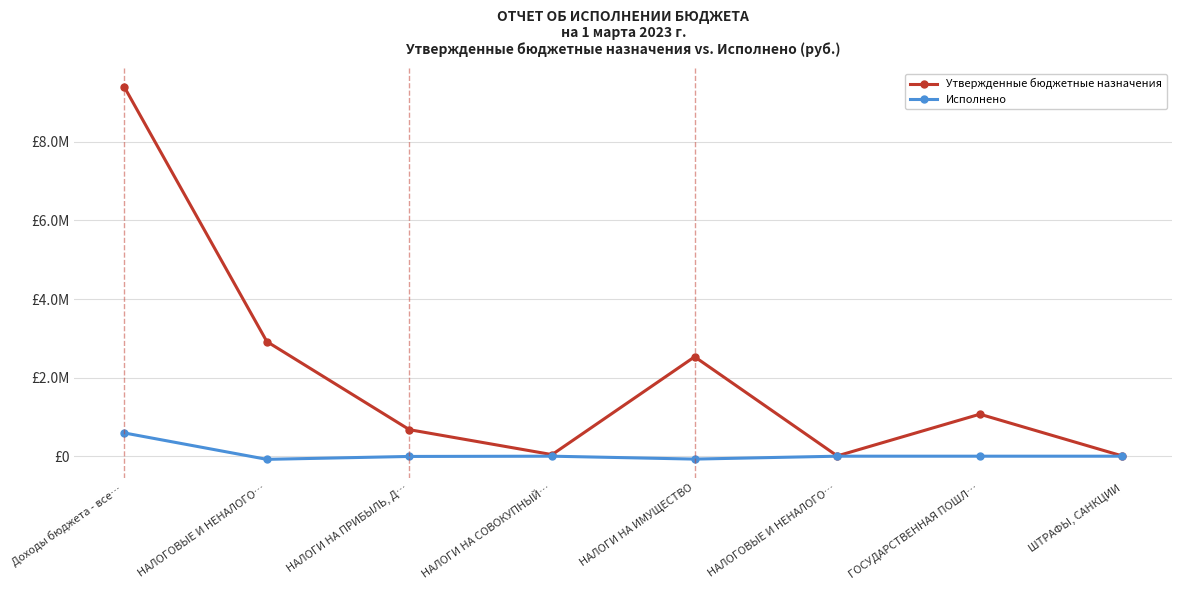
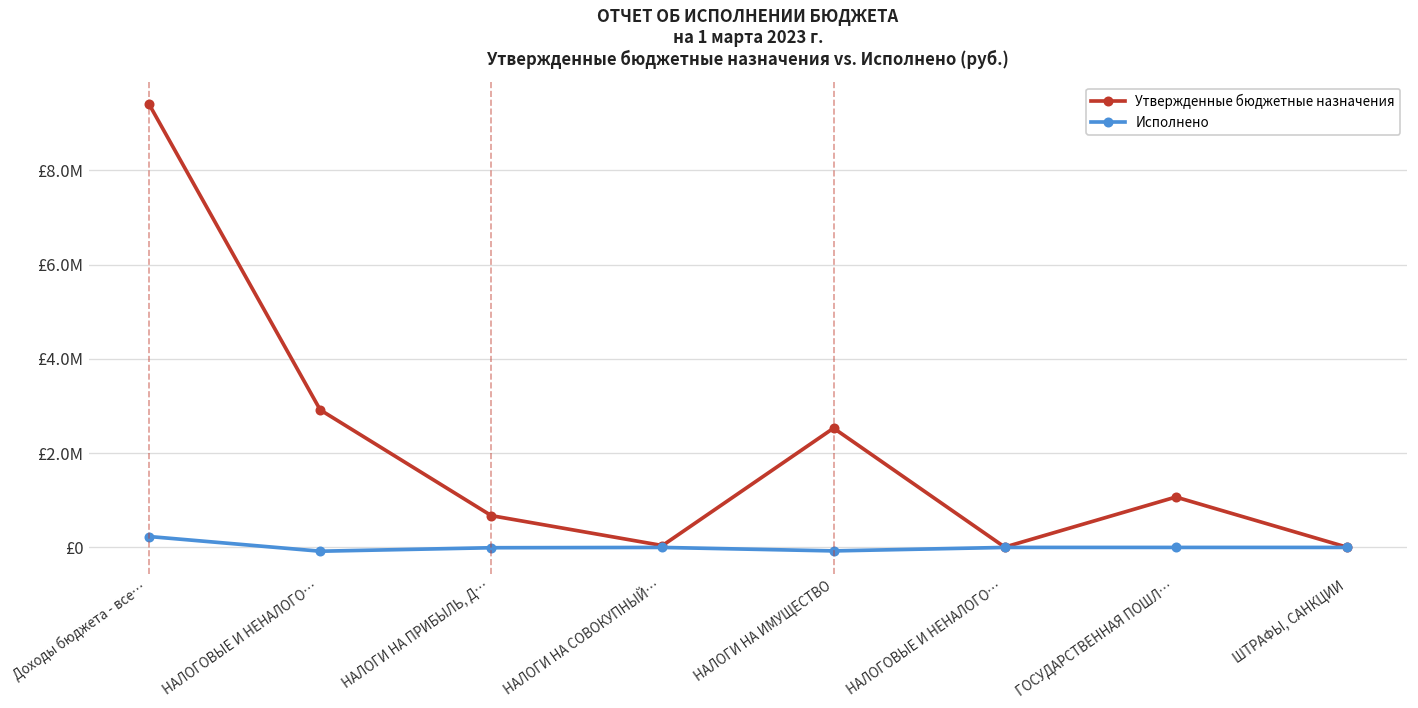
Исполнено, Доходы бюджета - все…: £600000 -> £200000
